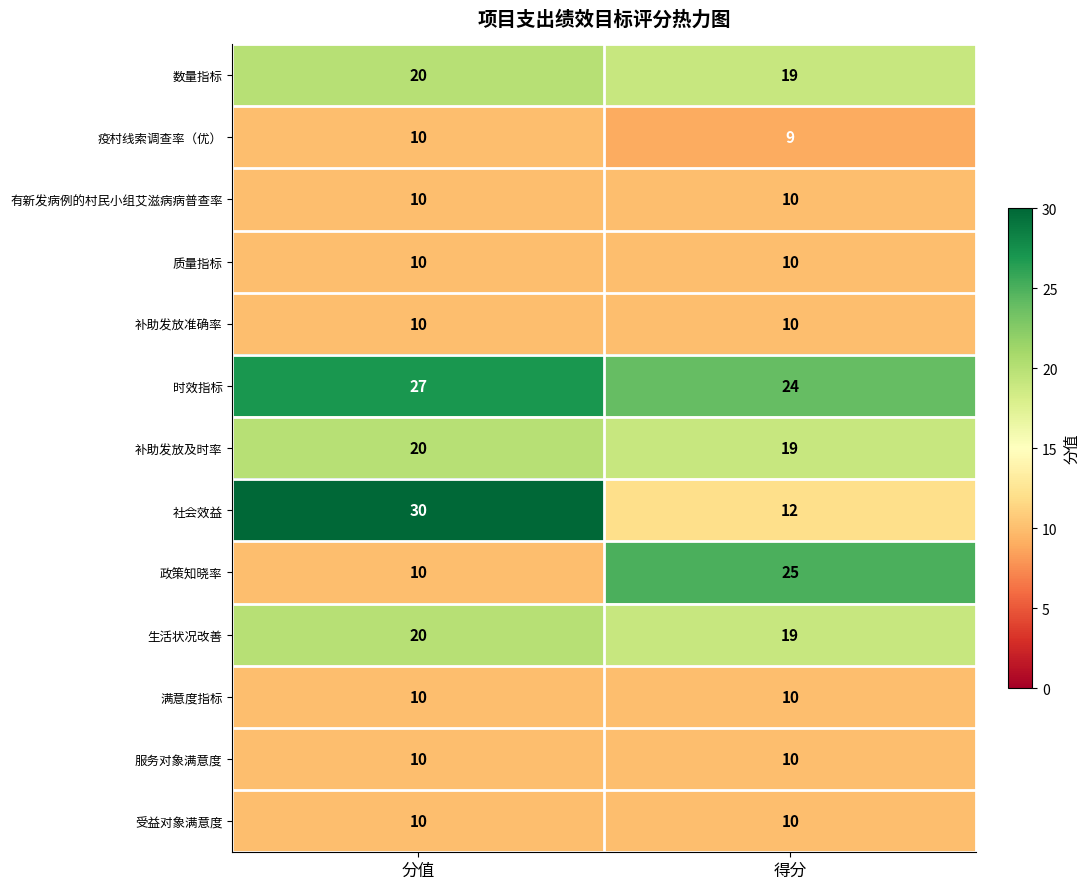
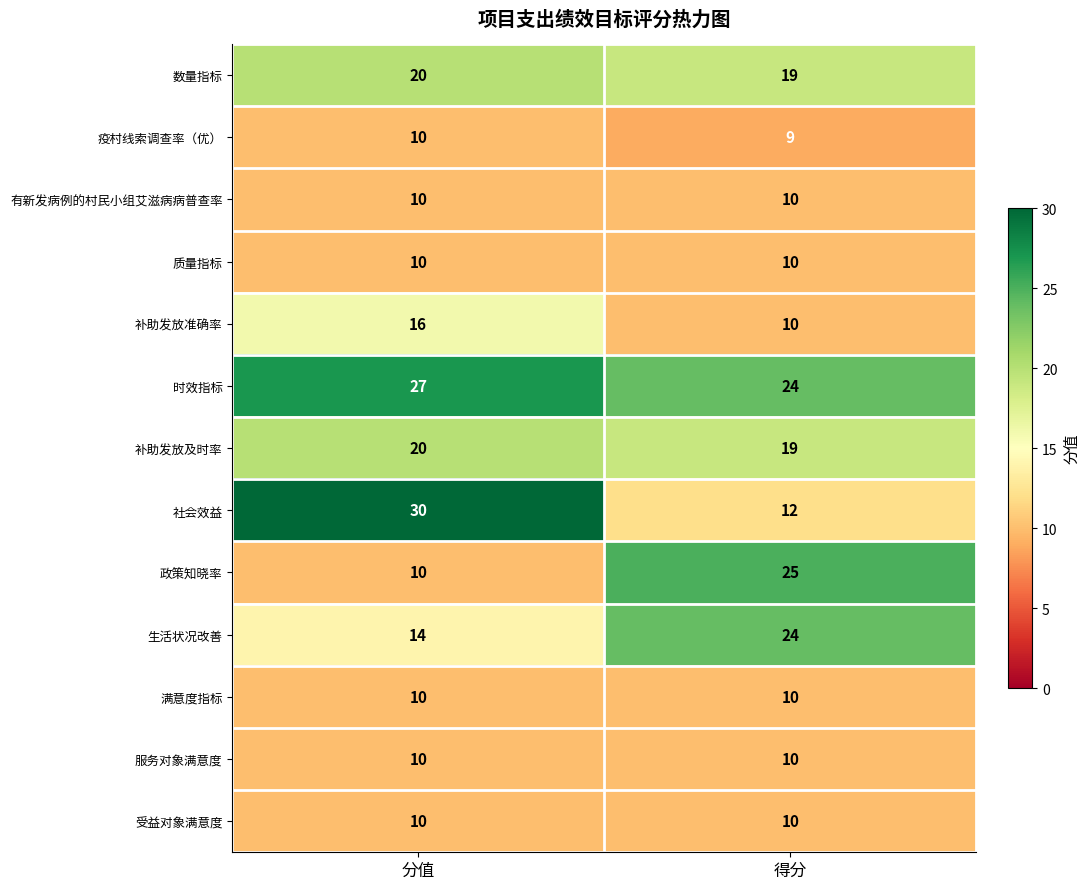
补助发放准确率, 分值: 10 -> 16
生活状况改善, 分值: 20 -> 14
生活状况改善, 得分: 19 -> 24
